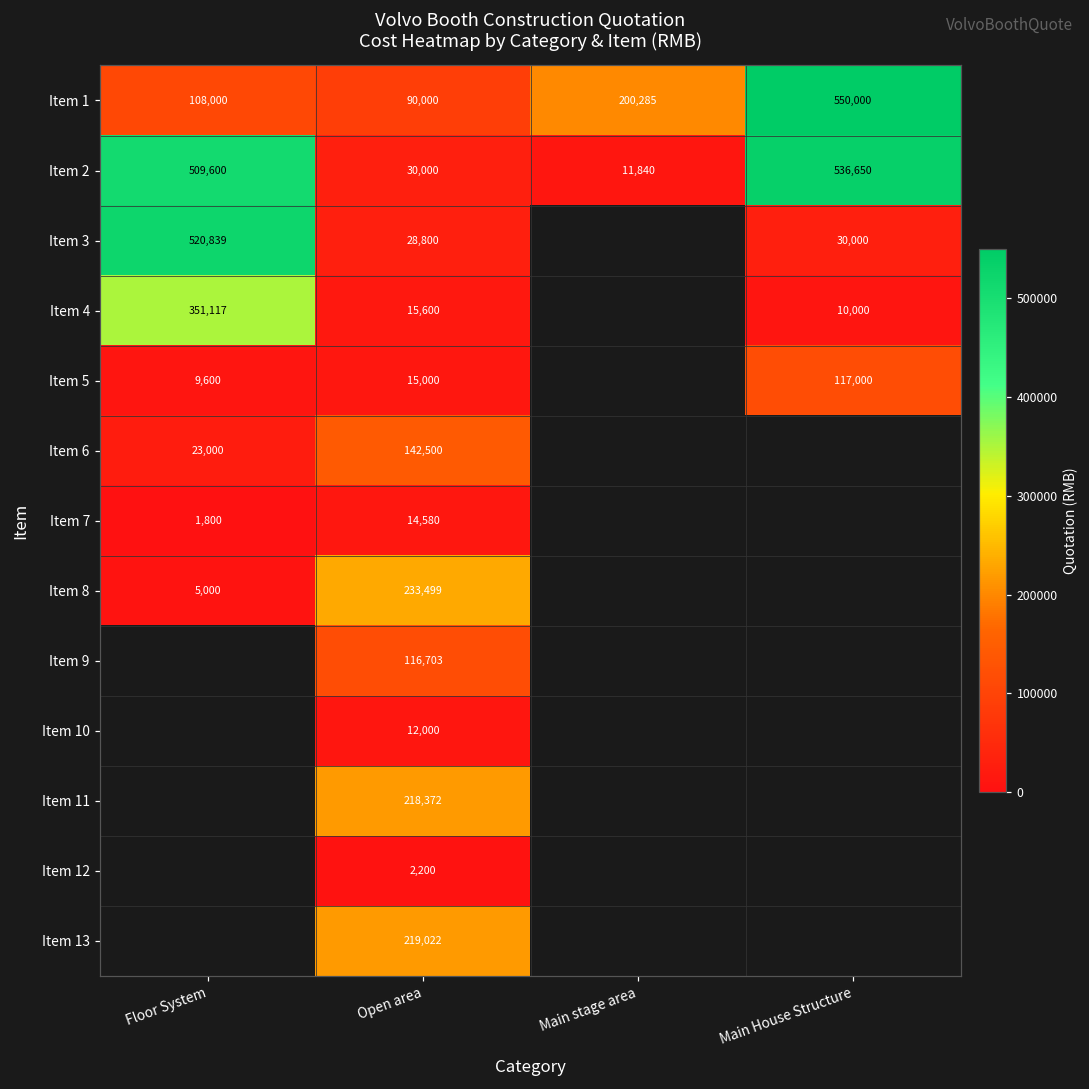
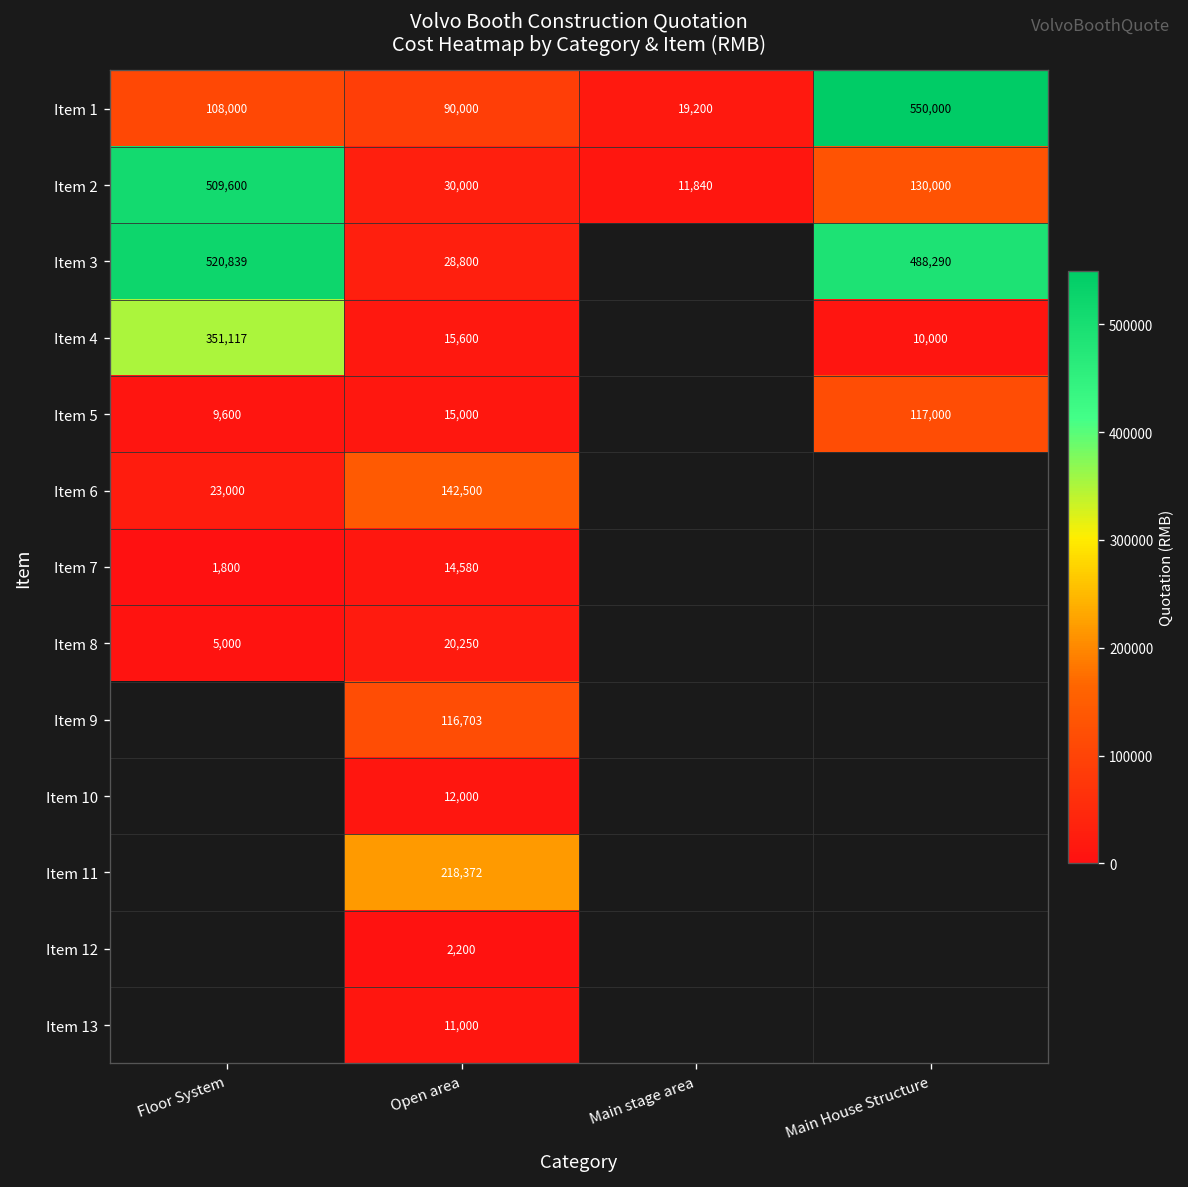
Item 1, Main stage area: 200,285 -> 19,200
Item 2, Main House Structure: 536,650 -> 130,000
Item 3, Main House Structure: 30,000 -> 488,290
Item 8, Open area: 233,499 -> 20,250
Item 13, Open area: 219,022 -> 11,000
